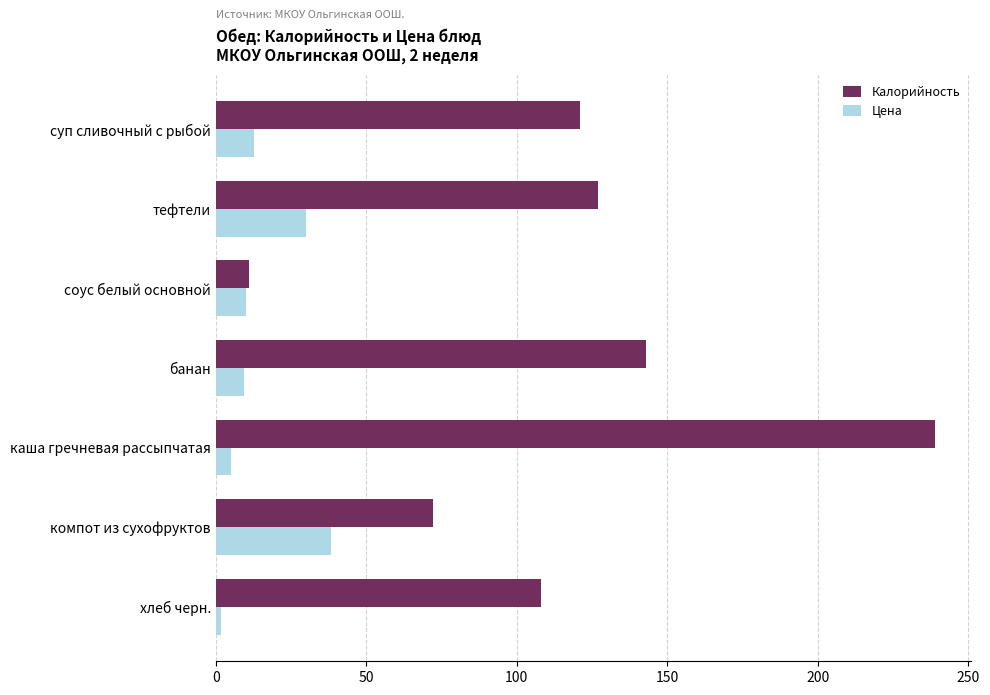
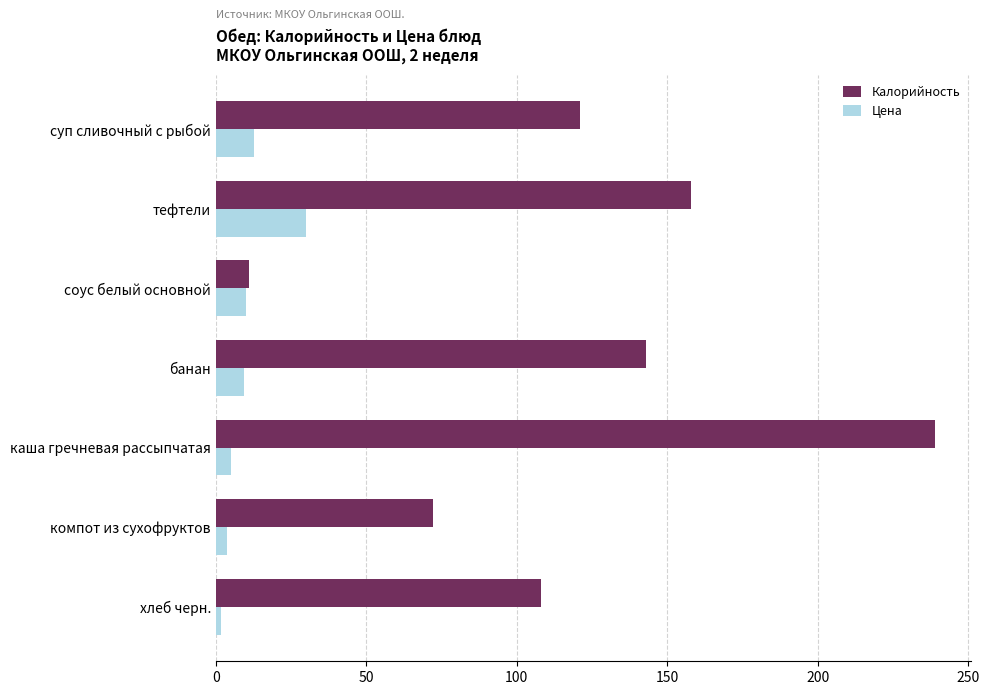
Калорийность, тефтели: 127 -> 158
Цена, компот из сухофруктов: 38 -> 4
